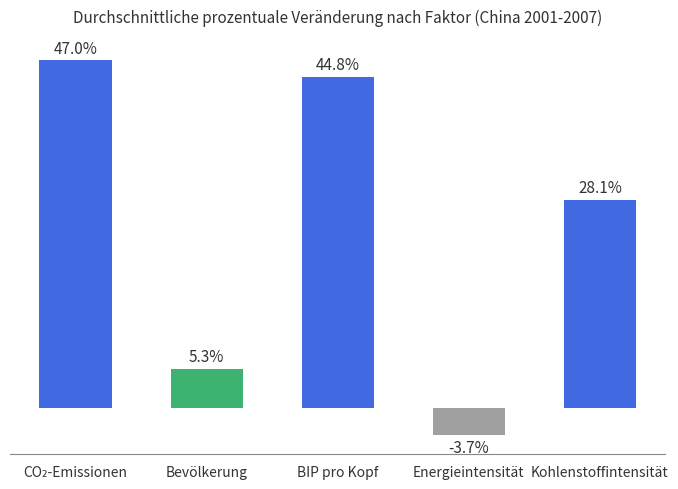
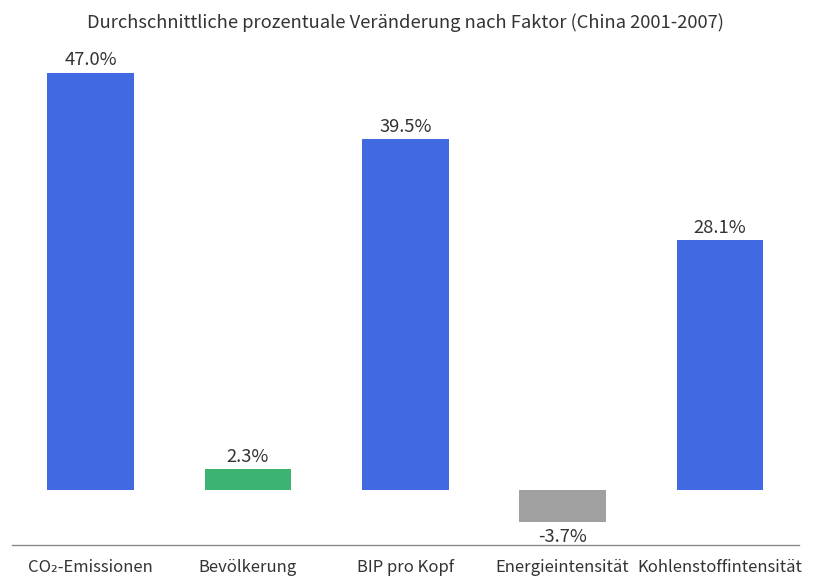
Bevölkerung: 5.3% -> 2.3%
BIP pro Kopf: 44.8% -> 39.5%
